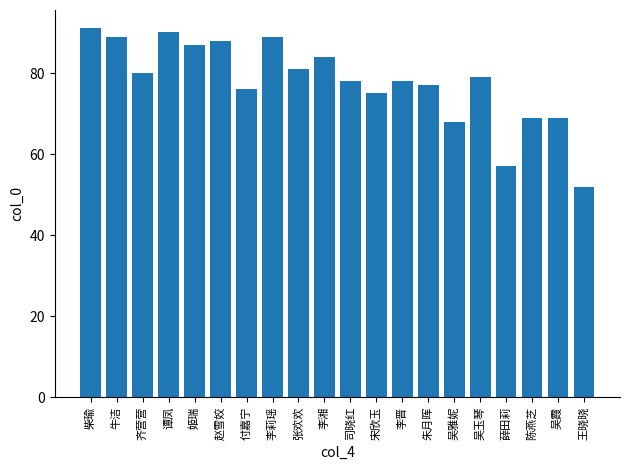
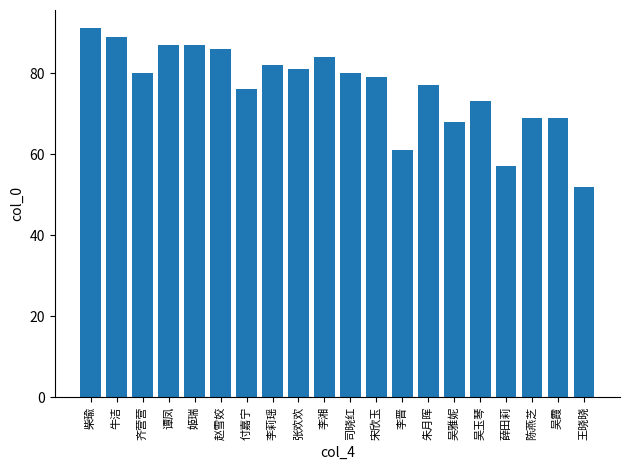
谭凤: 90 -> 87
赵雪姣: 88 -> 86
李莉瑶: 89 -> 82
司晓红: 78 -> 80
宋欣玉: 75 -> 79
李晋: 78 -> 61
吴玉琴: 79 -> 73
